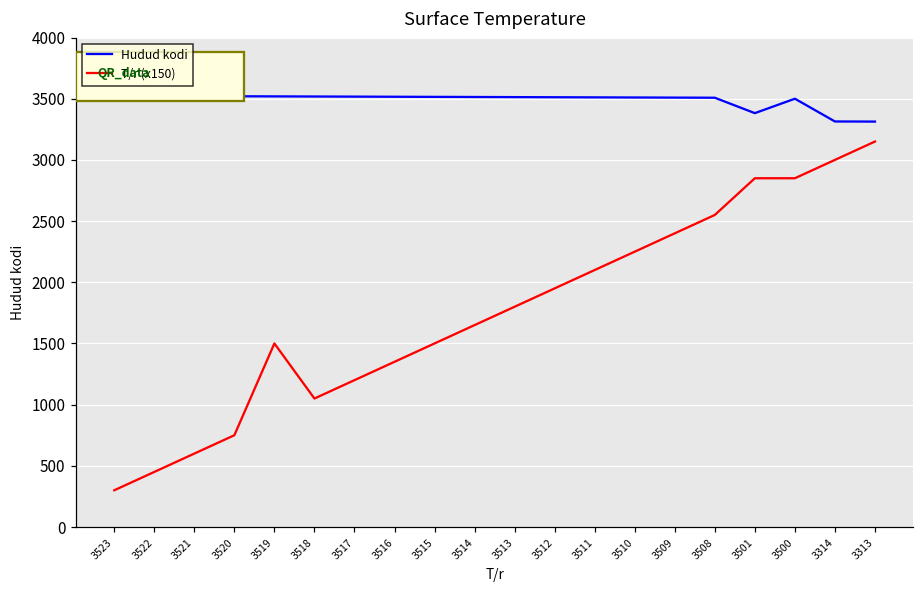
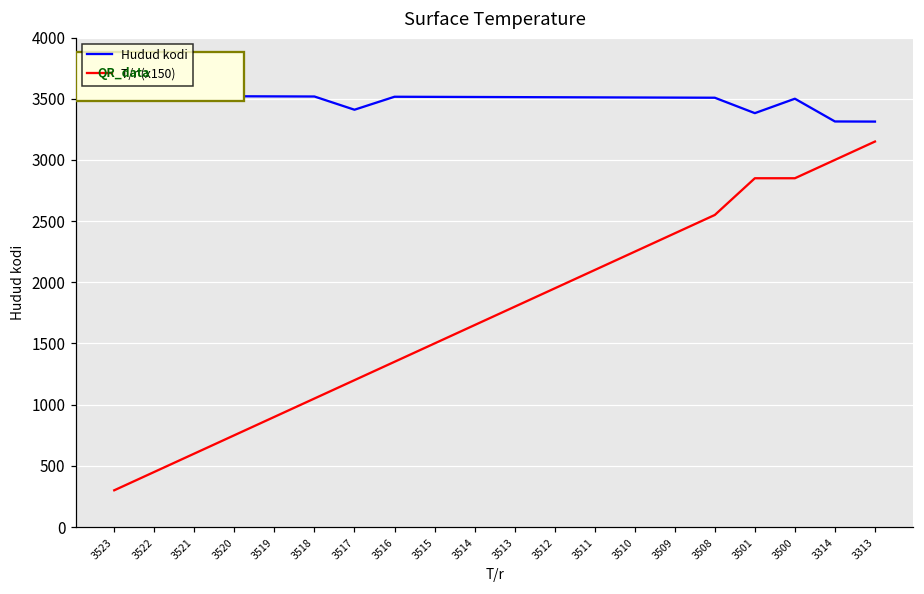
T/r (x150), 3519: 1500 -> 900
Hudud kodi, 3517: 3520 -> 3410
